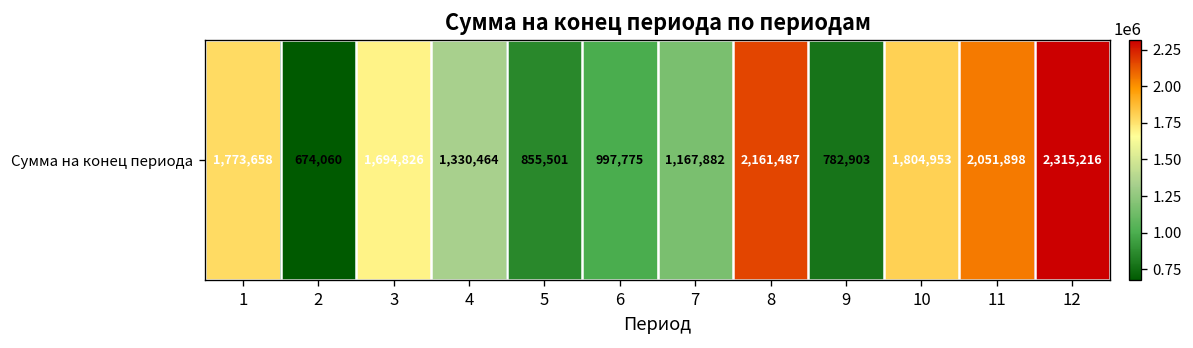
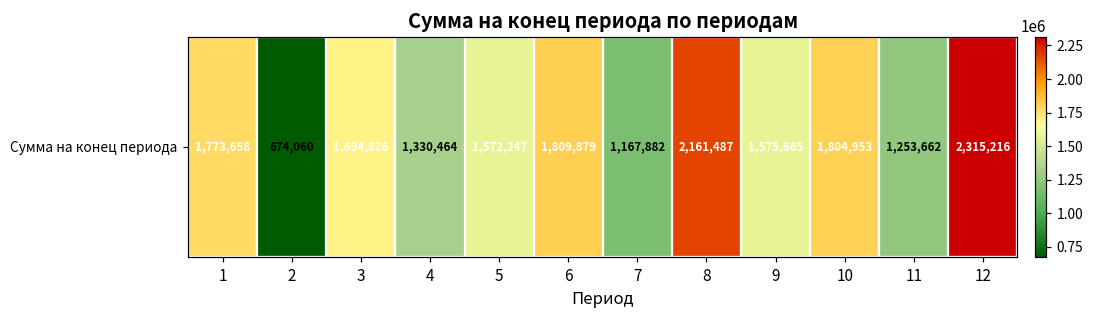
Сумма на конец периода, 5: 855,501 -> 1,572,247
Сумма на конец периода, 6: 997,775 -> 1,809,879
Сумма на конец периода, 9: 782,903 -> 1,575,665
Сумма на конец периода, 11: 2,051,898 -> 1,253,662
